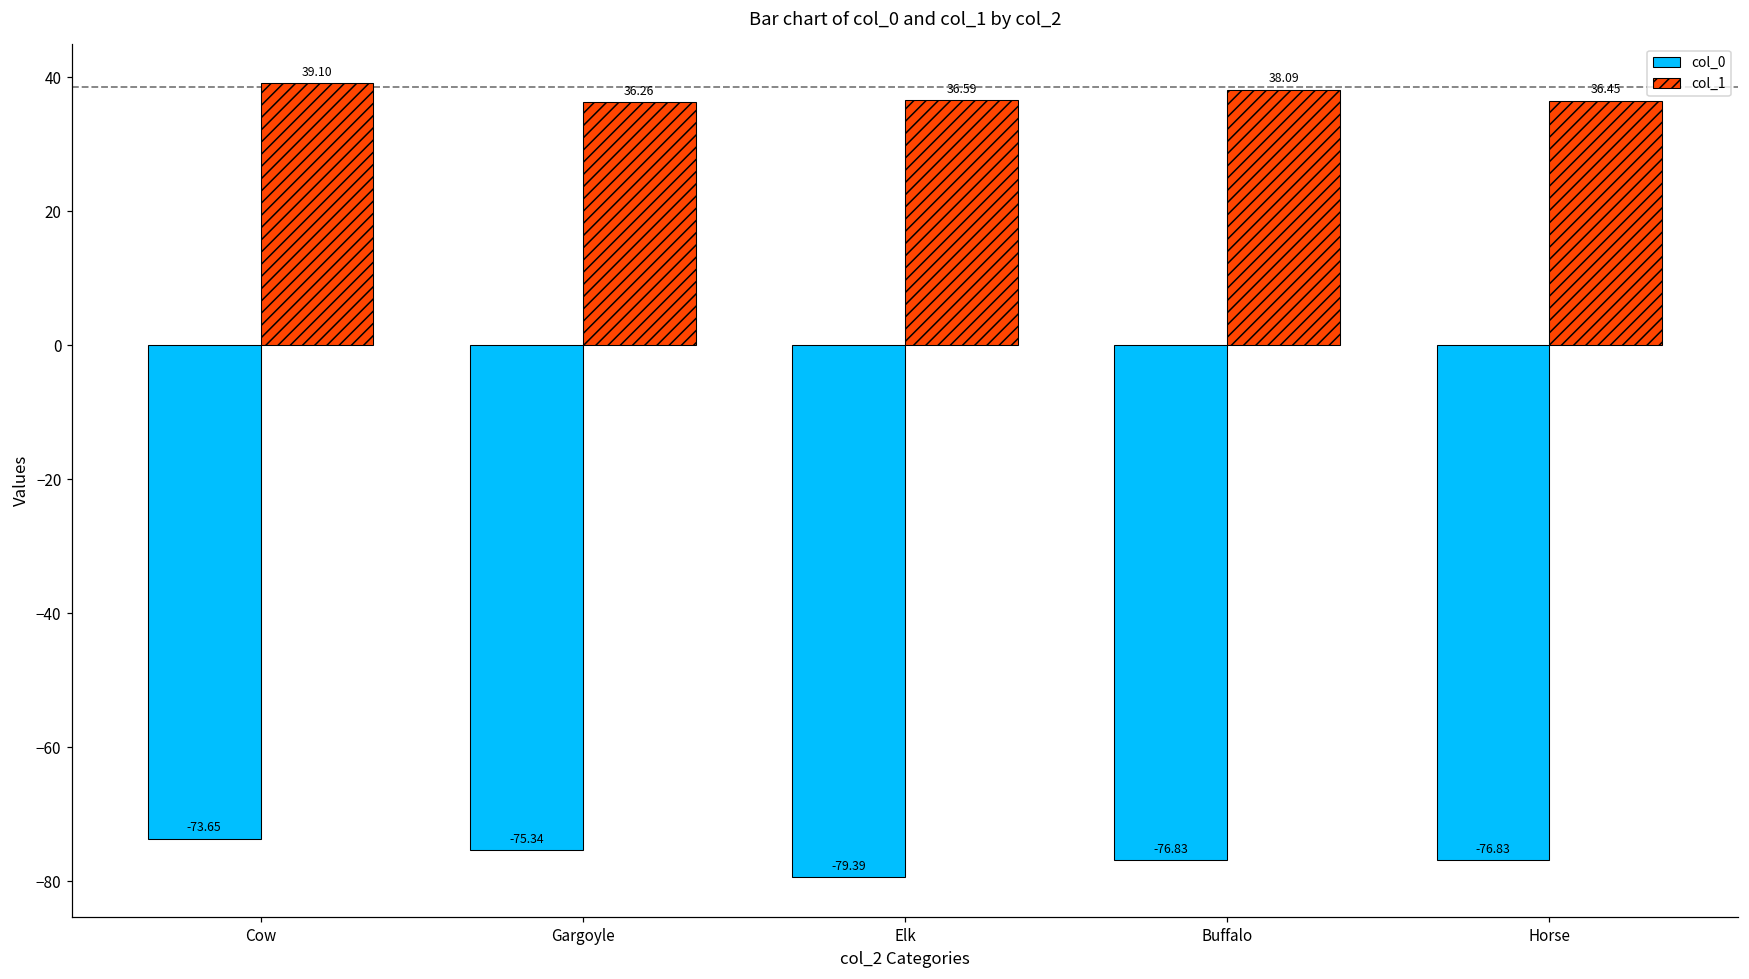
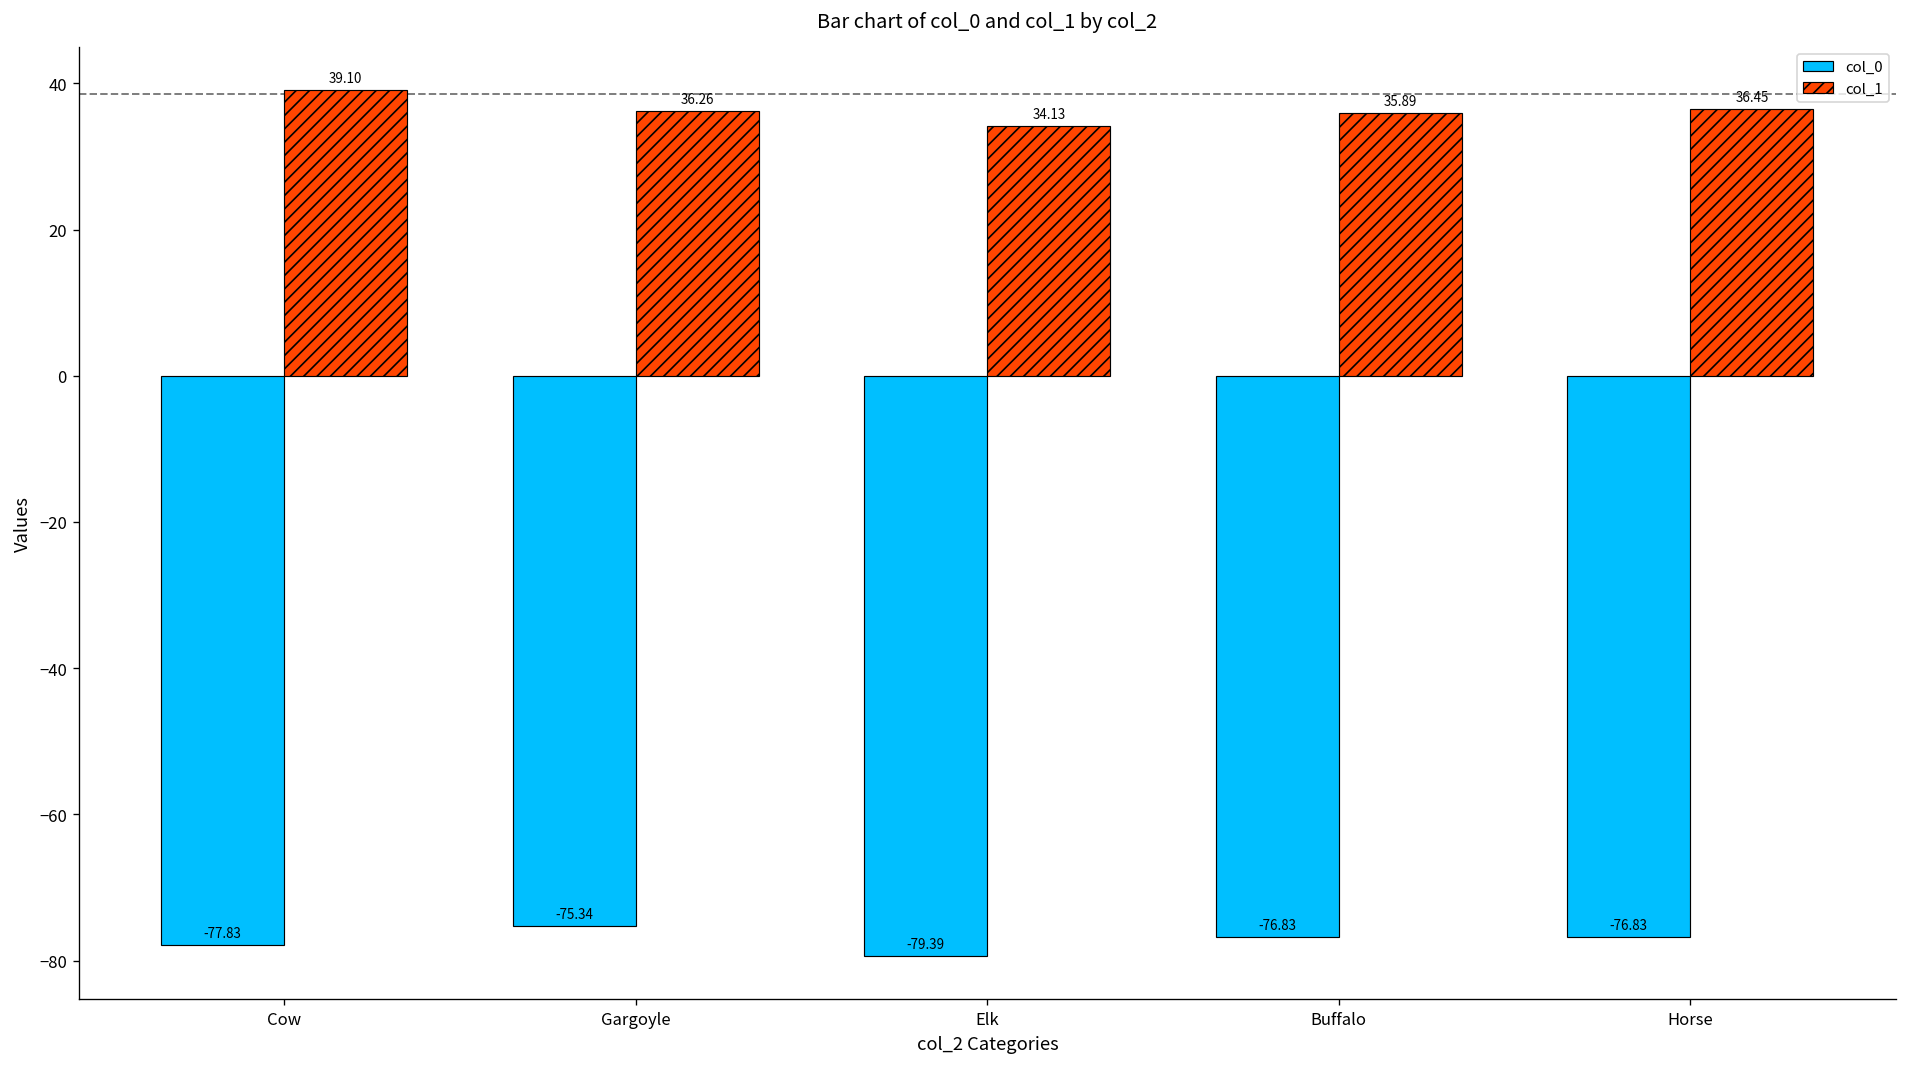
col_0, Cow: -73.65 -> -77.83
col_1, Elk: 36.59 -> 34.13
col_1, Buffalo: 38.09 -> 35.89
